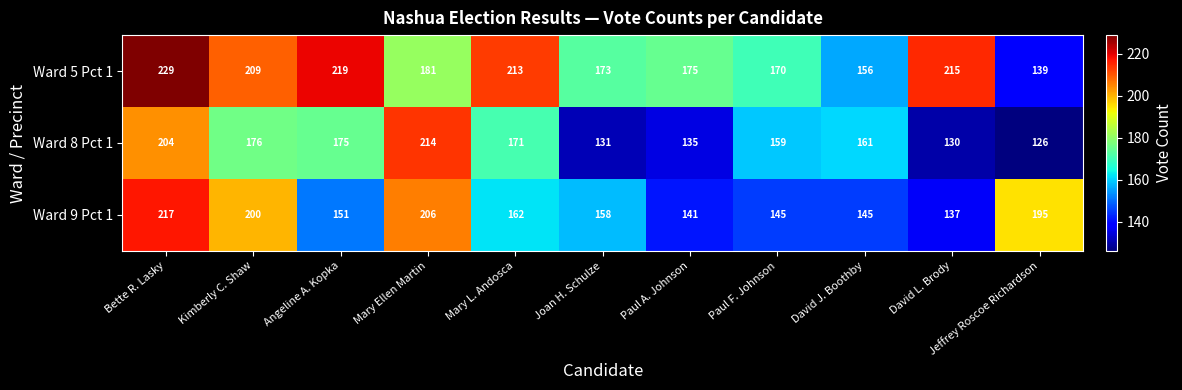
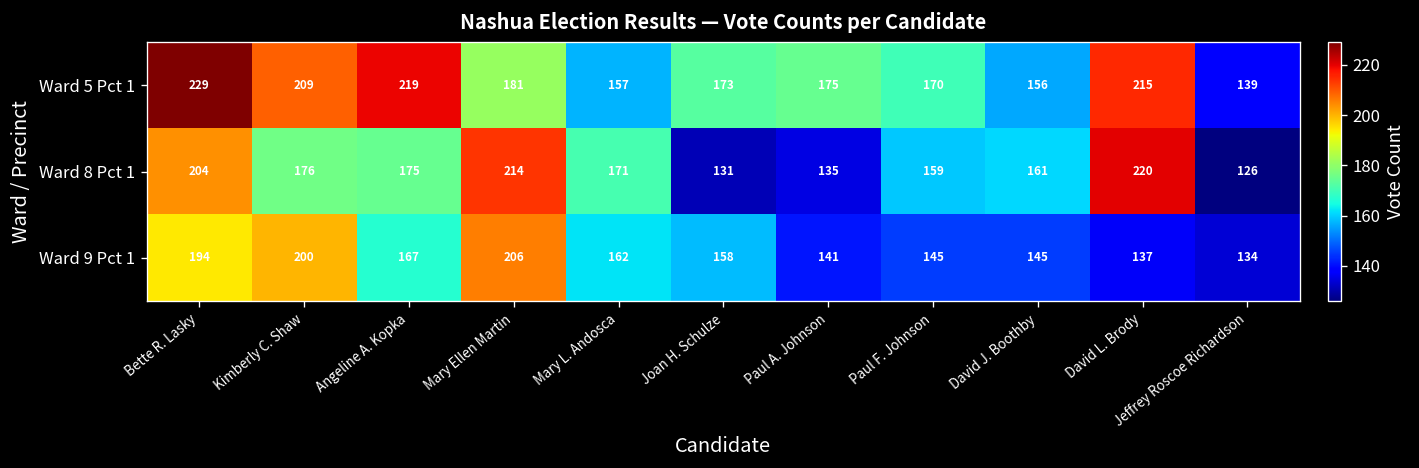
Ward 5 Pct 1, Mary L. Andosca: 213 -> 157
Ward 8 Pct 1, David L. Brody: 130 -> 220
Ward 9 Pct 1, Bette R. Lasky: 217 -> 194
Ward 9 Pct 1, Angeline A. Kopka: 151 -> 167
Ward 9 Pct 1, Jeffrey Roscoe Richardson: 195 -> 134
